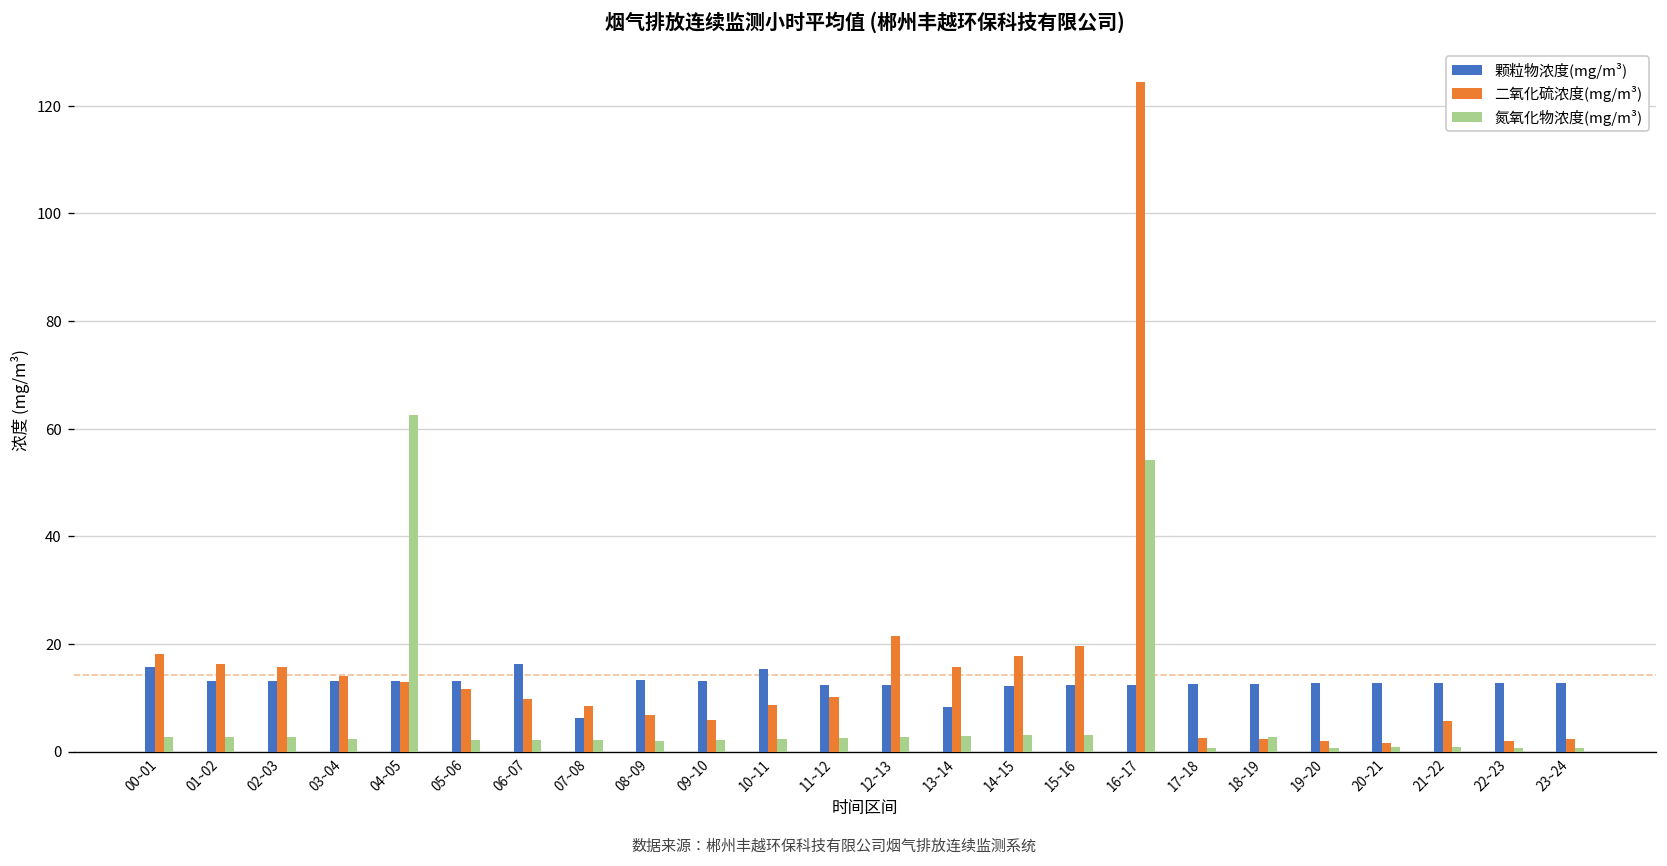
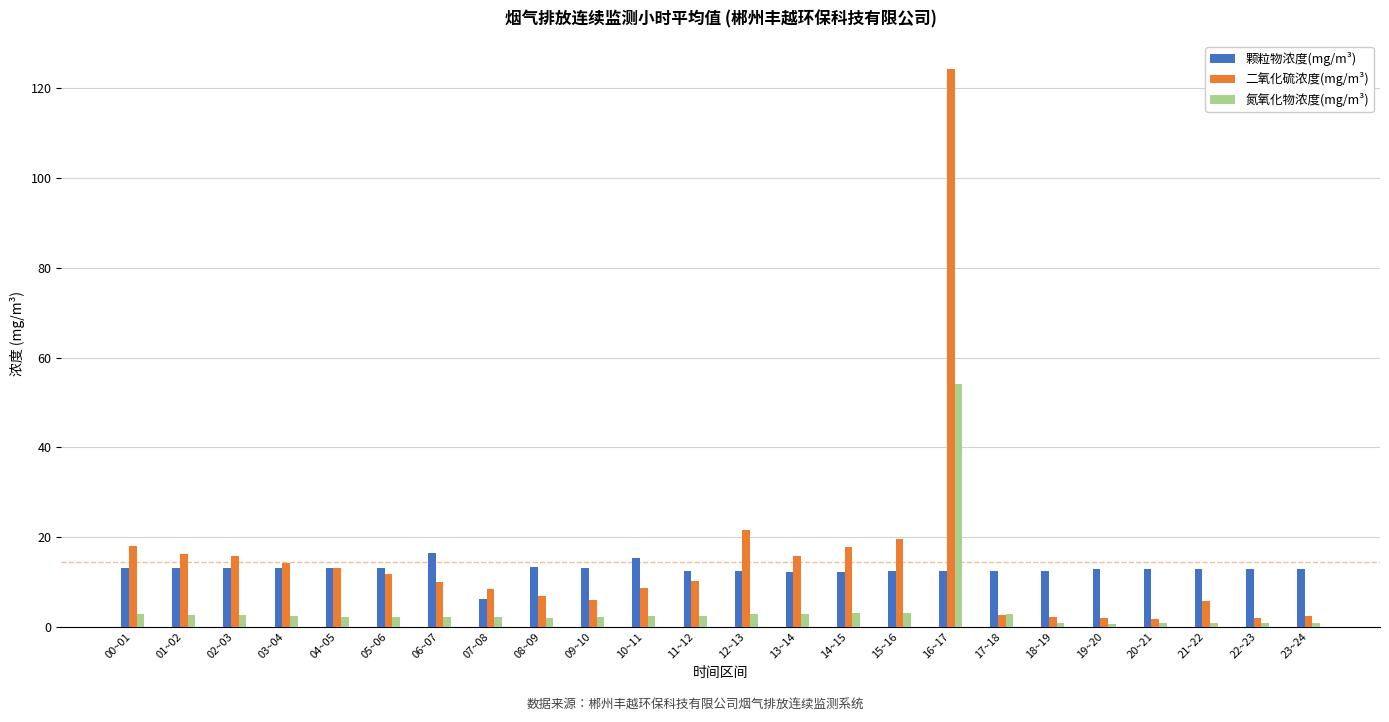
颗粒物浓度(mg/m³), 00~01: 16 -> 13
氮氧化物浓度(mg/m³), 04~05: 63 -> 2
颗粒物浓度(mg/m³), 13~14: 8 -> 12
氮氧化物浓度(mg/m³), 17~18: 1 -> 3
氮氧化物浓度(mg/m³), 18~19: 3 -> 1
